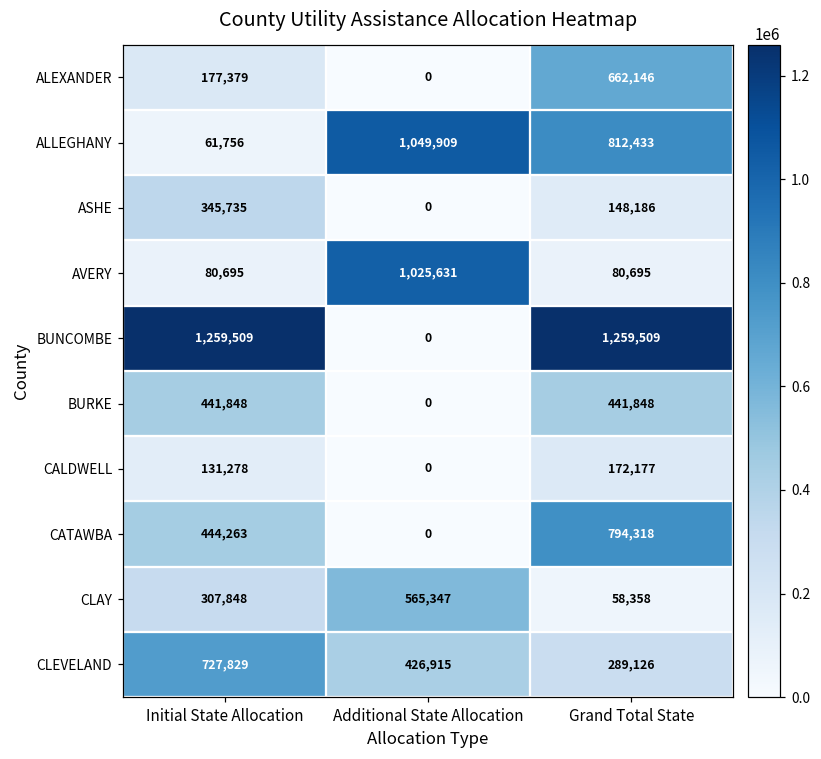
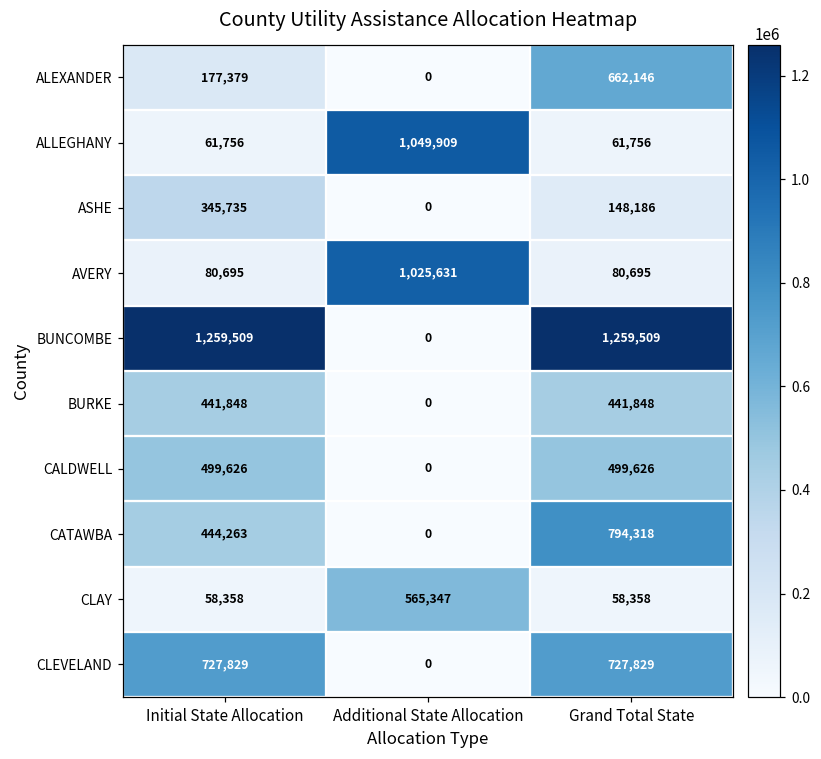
ALLEGHANY, Grand Total State: 812,433 -> 61,756
CALDWELL, Initial State Allocation: 131,278 -> 499,626
CALDWELL, Grand Total State: 172,177 -> 499,626
CLAY, Initial State Allocation: 307,848 -> 58,358
CLEVELAND, Additional State Allocation: 426,915 -> 0
CLEVELAND, Grand Total State: 289,126 -> 727,829
